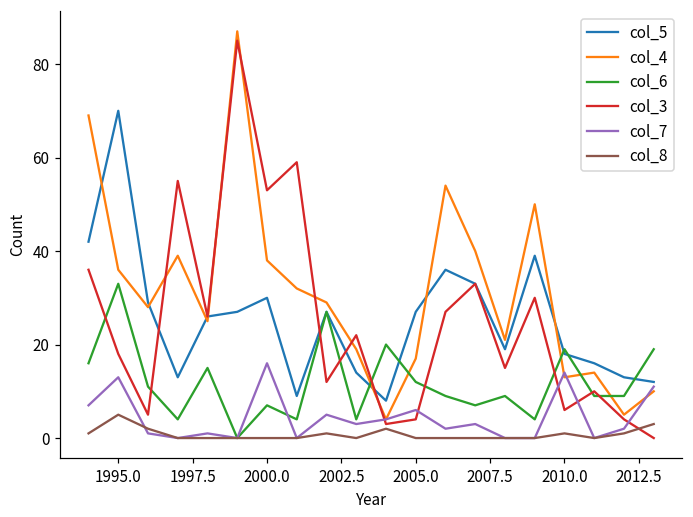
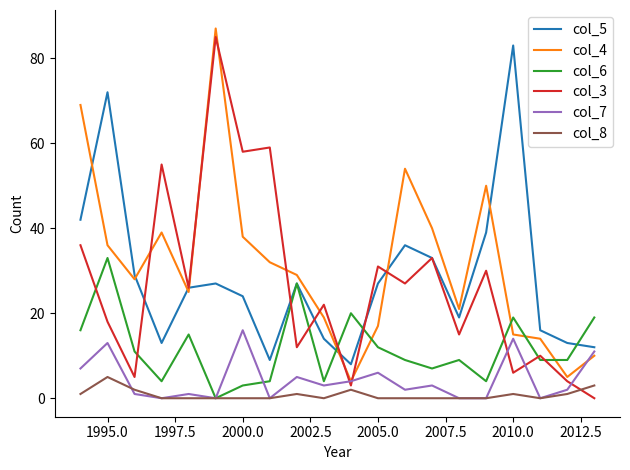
col_5, 1995.0: 70 -> 72
col_5, 2000.0: 30 -> 24
col_6, 2000.0: 7 -> 3
col_3, 2000.0: 53 -> 58
col_3, 2005.0: 4 -> 31
col_5, 2010.0: 18 -> 83
col_4, 2010.0: 13 -> 15
